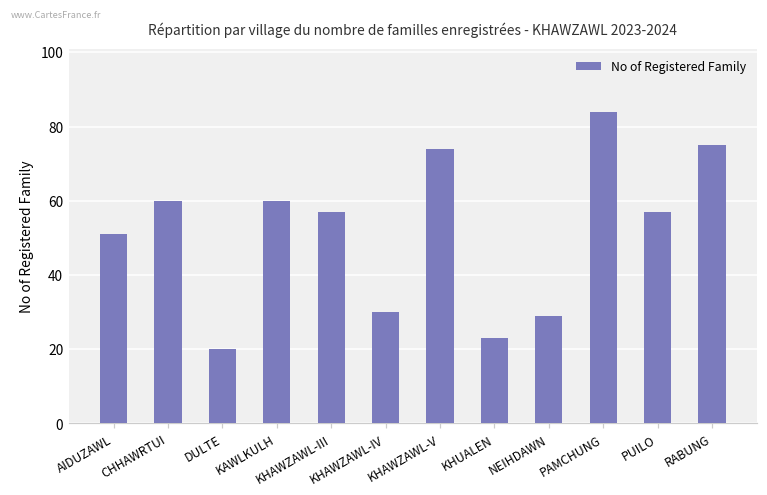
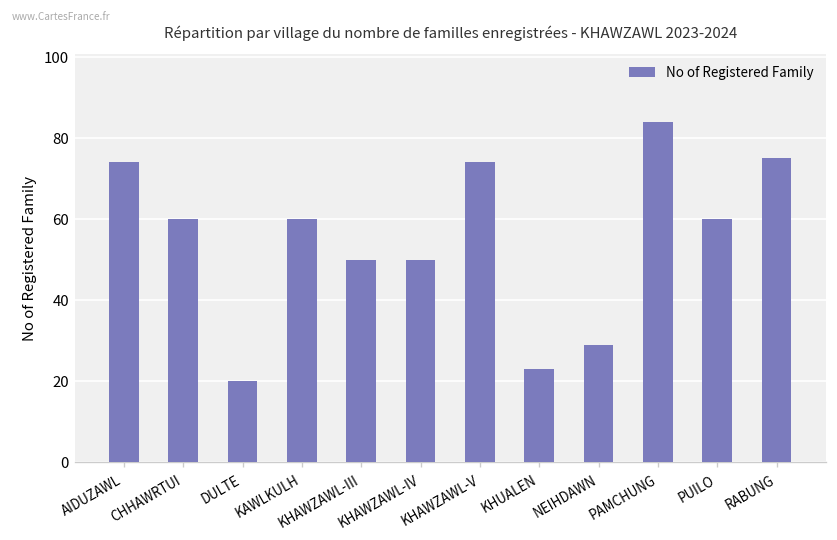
AIDUZAWL: 51 -> 74
KHAWZAWL-III: 57 -> 50
KHAWZAWL-IV: 30 -> 50
PUILO: 57 -> 60
